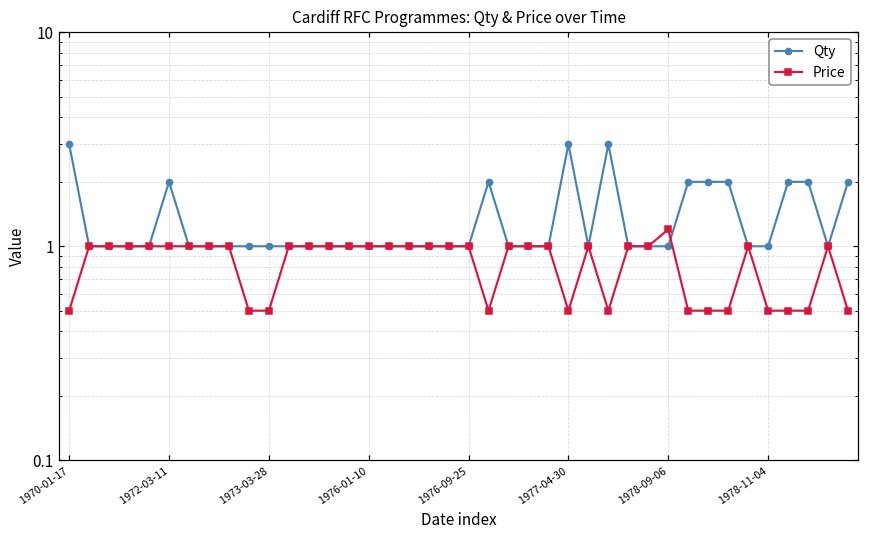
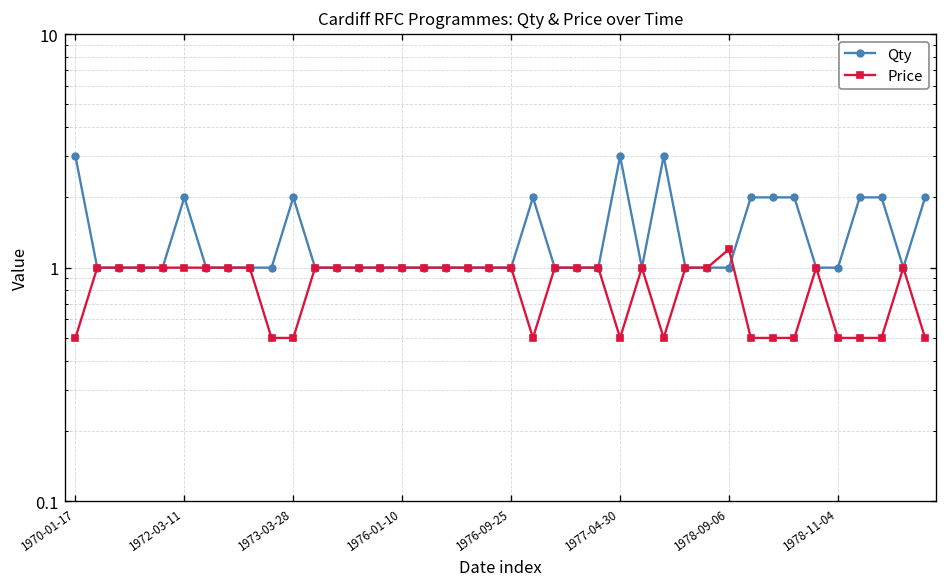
Qty, 1973-03-28: 1 -> 2
